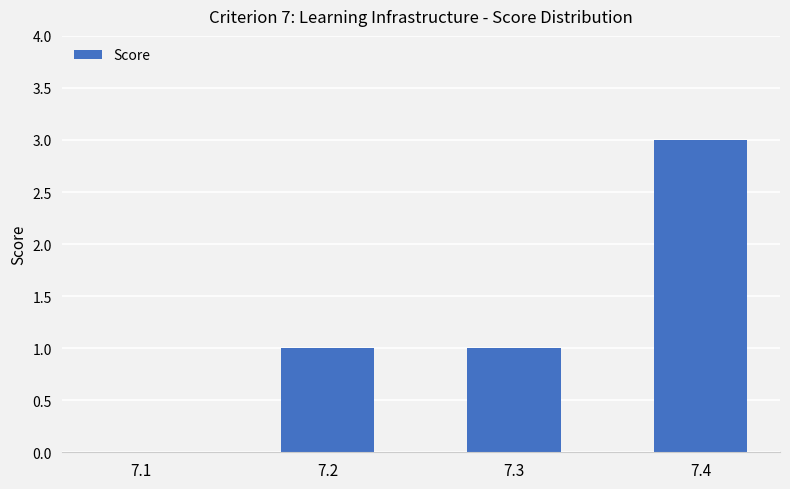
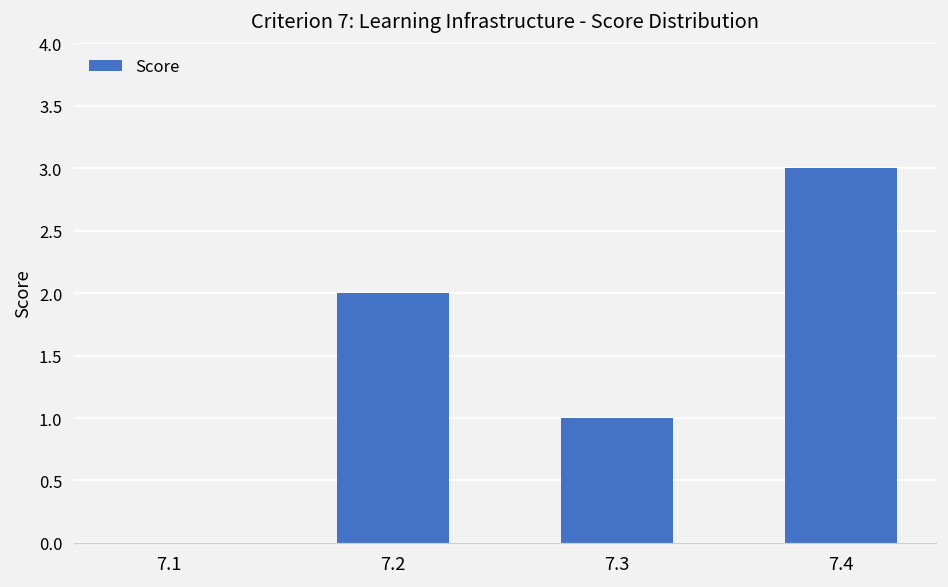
7.2: 1 -> 2
